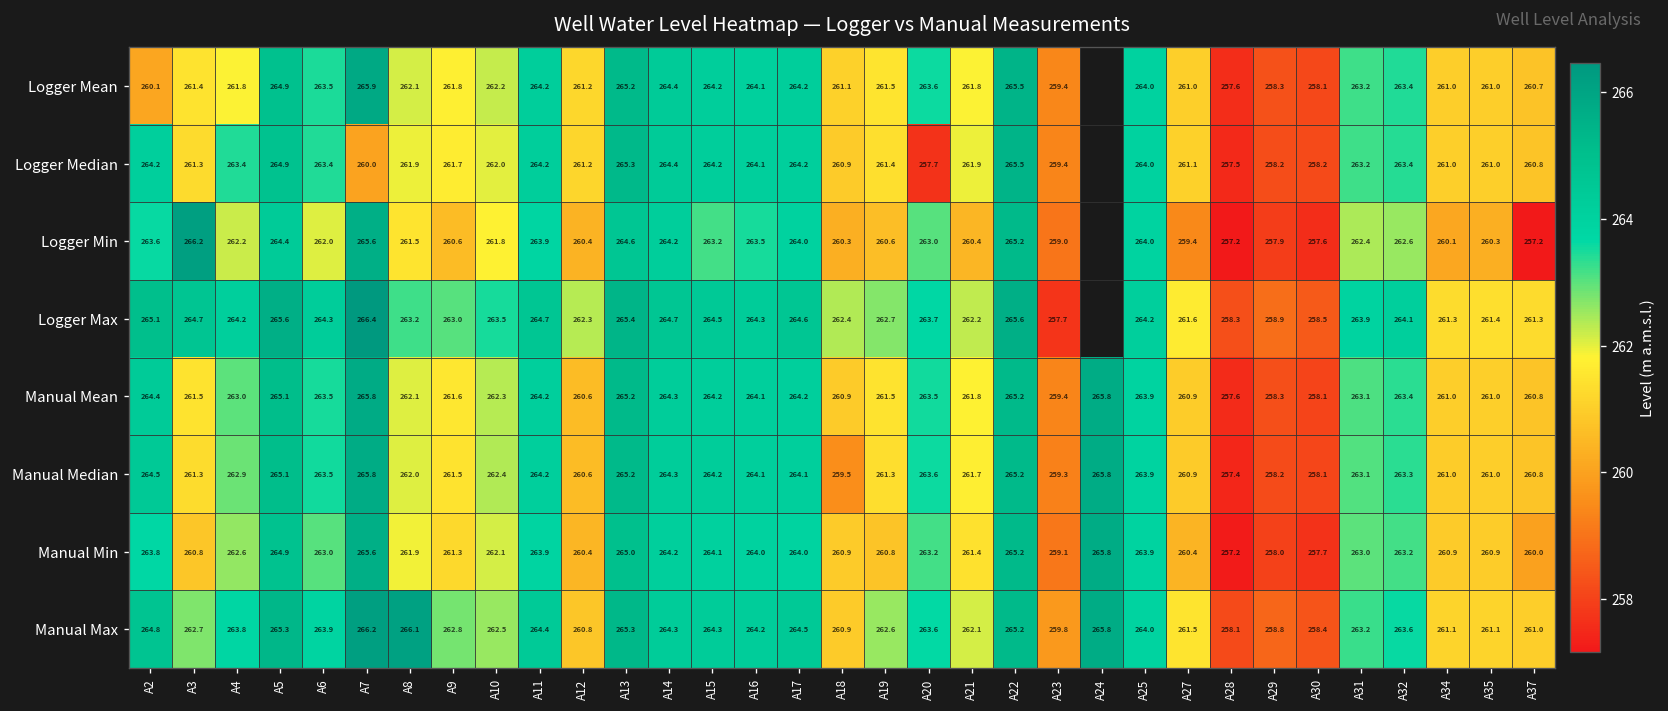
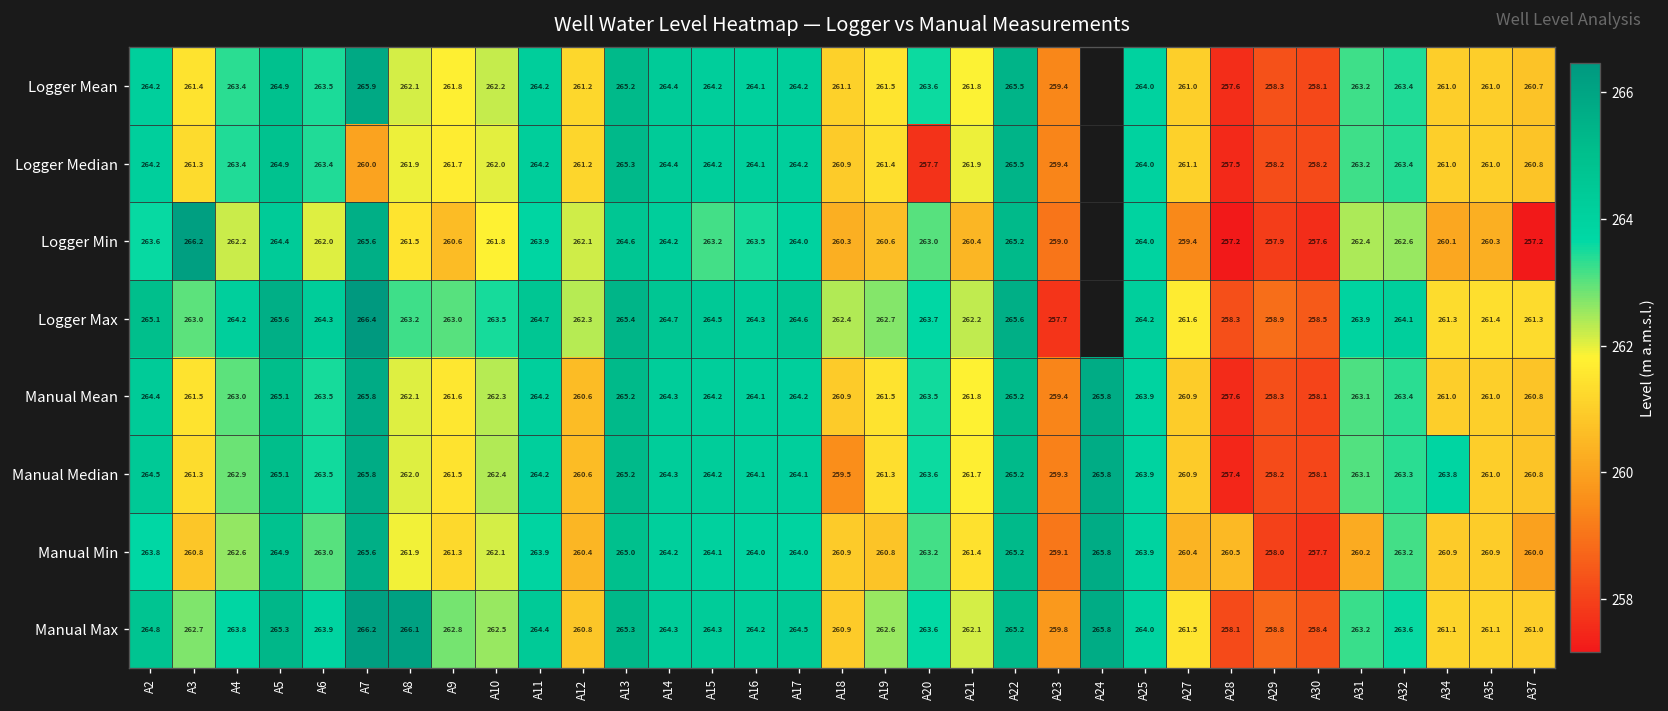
Logger Mean, A2: 260.1 -> 264.2
Logger Mean, A4: 261.8 -> 263.4
Logger Min, A12: 260.4 -> 262.1
Logger Max, A3: 264.7 -> 263.0
Manual Median, A34: 261.0 -> 263.8
Manual Min, A28: 257.2 -> 260.5
Manual Min, A31: 263.0 -> 260.2
